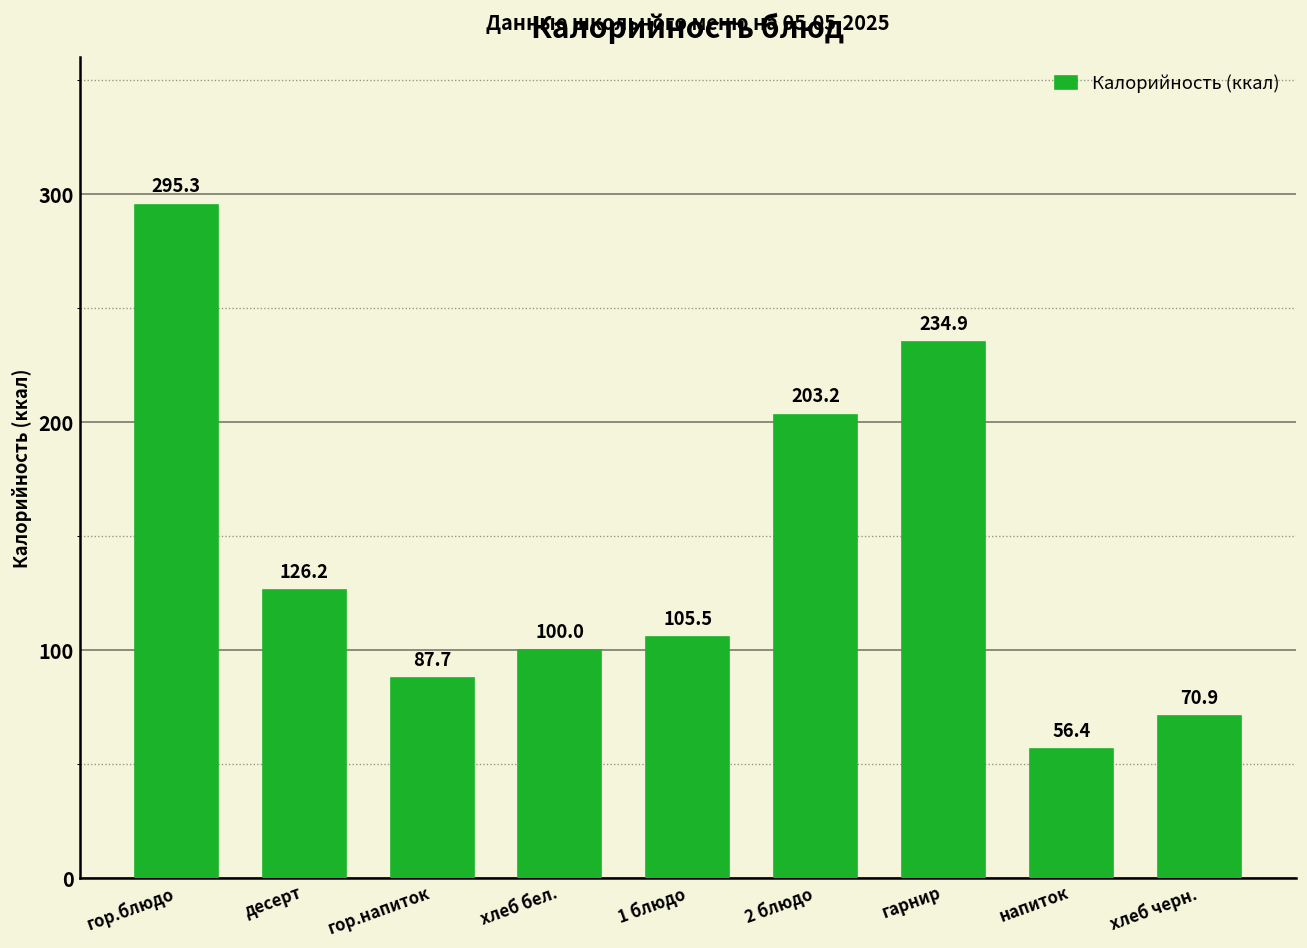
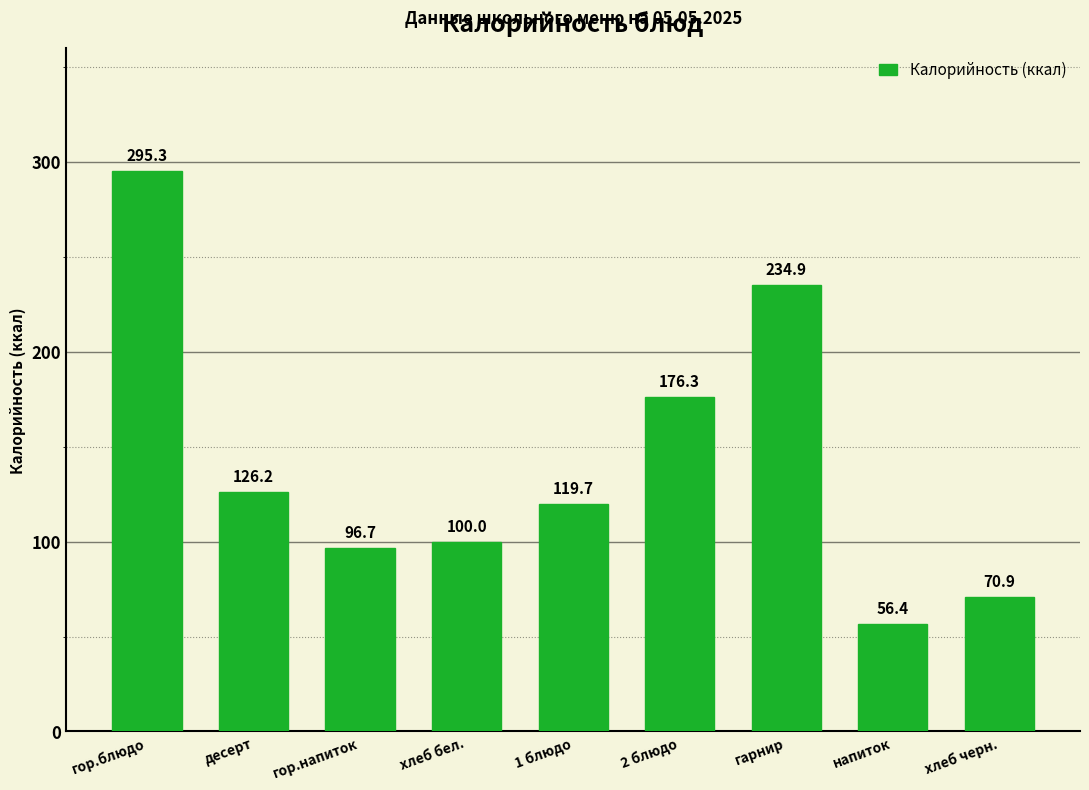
гор.напиток: 87.7 -> 96.7
1 блюдо: 105.5 -> 119.7
2 блюдо: 203.2 -> 176.3
